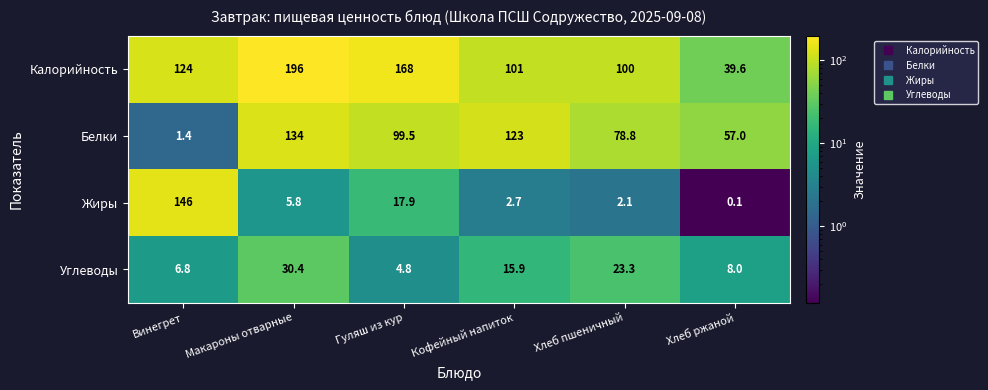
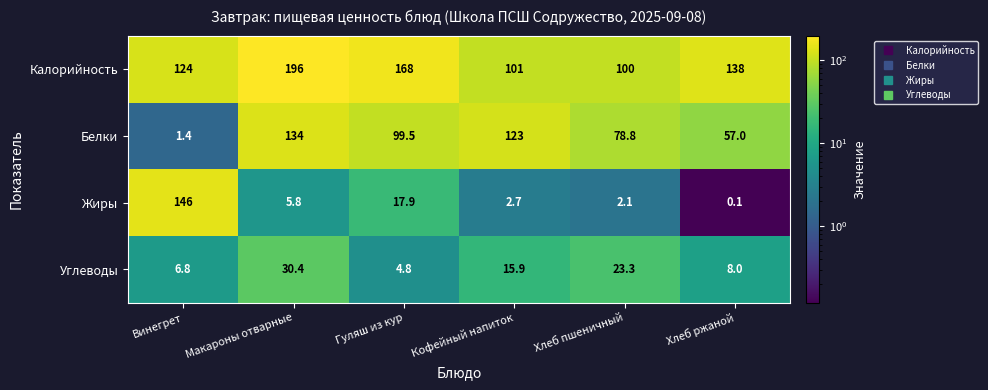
Калорийность, Хлеб ржаной: 39.6 -> 138
